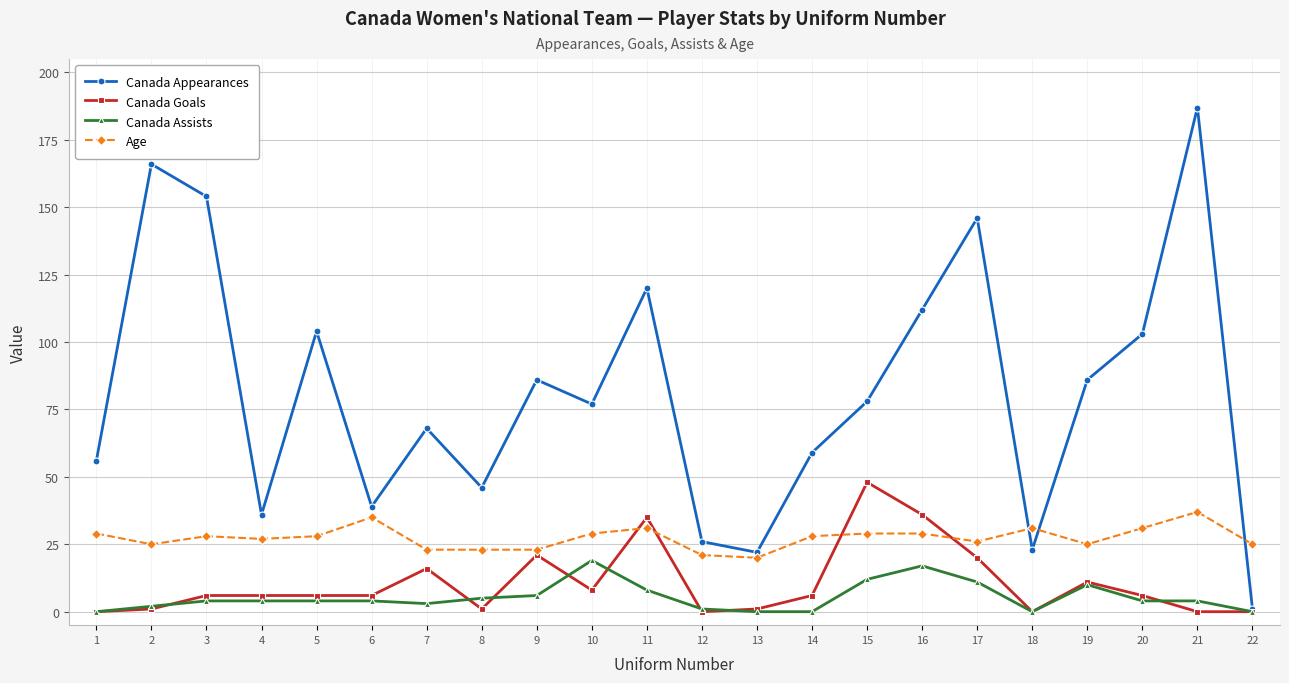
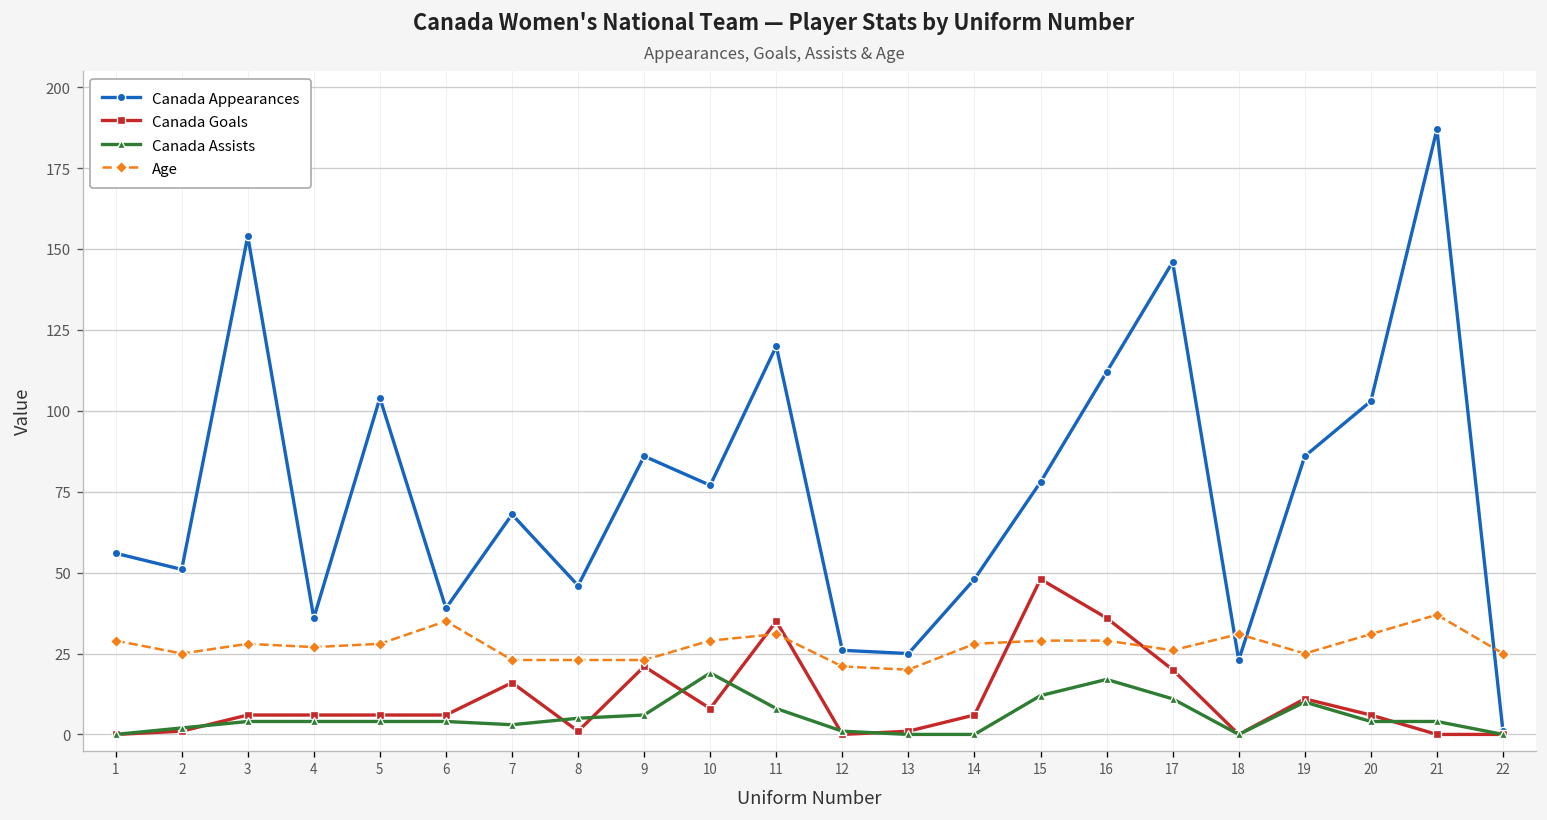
Canada Appearances, 2: 166 -> 51
Canada Appearances, 13: 22 -> 25
Canada Appearances, 14: 59 -> 48
